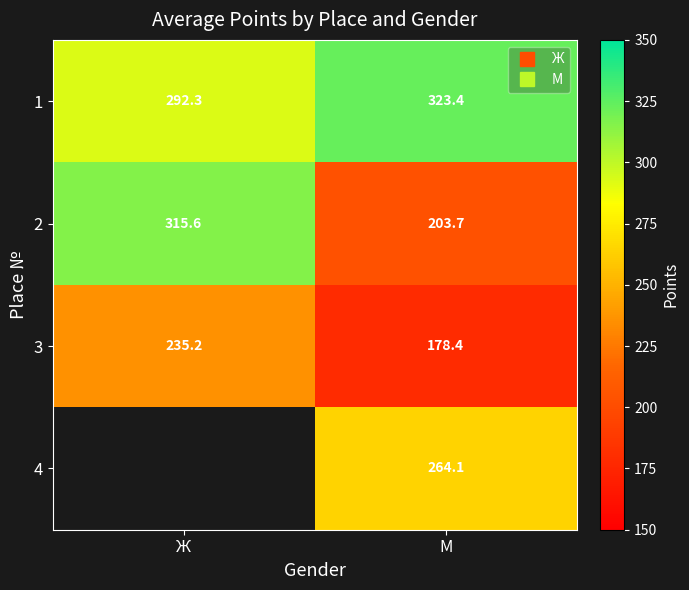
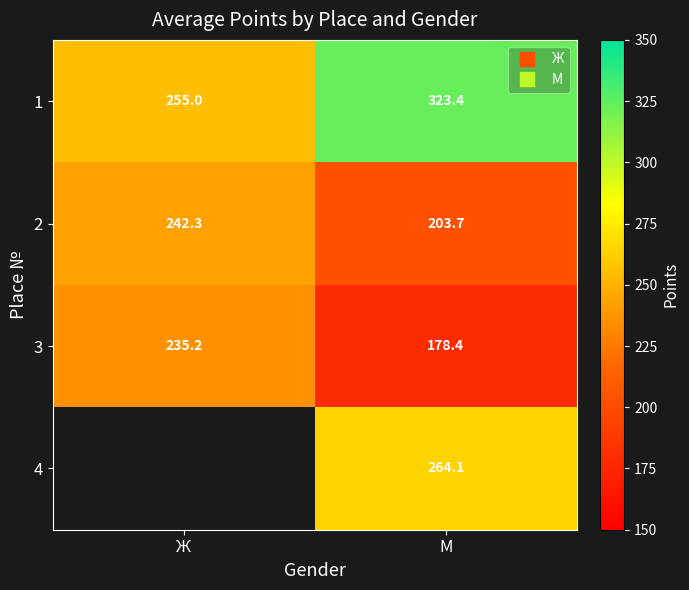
1, Ж: 292.3 -> 255.0
2, Ж: 315.6 -> 242.3
